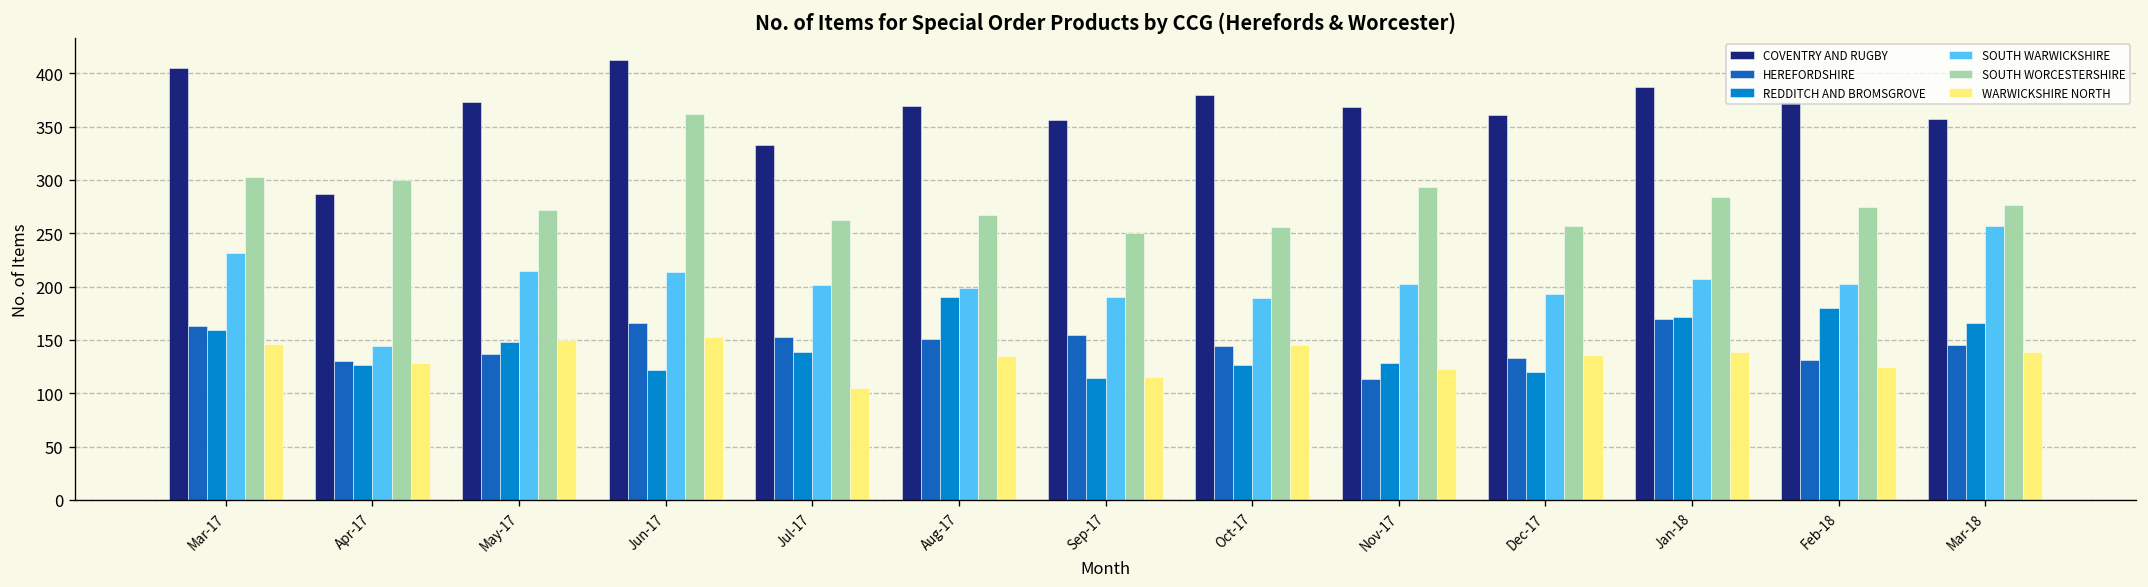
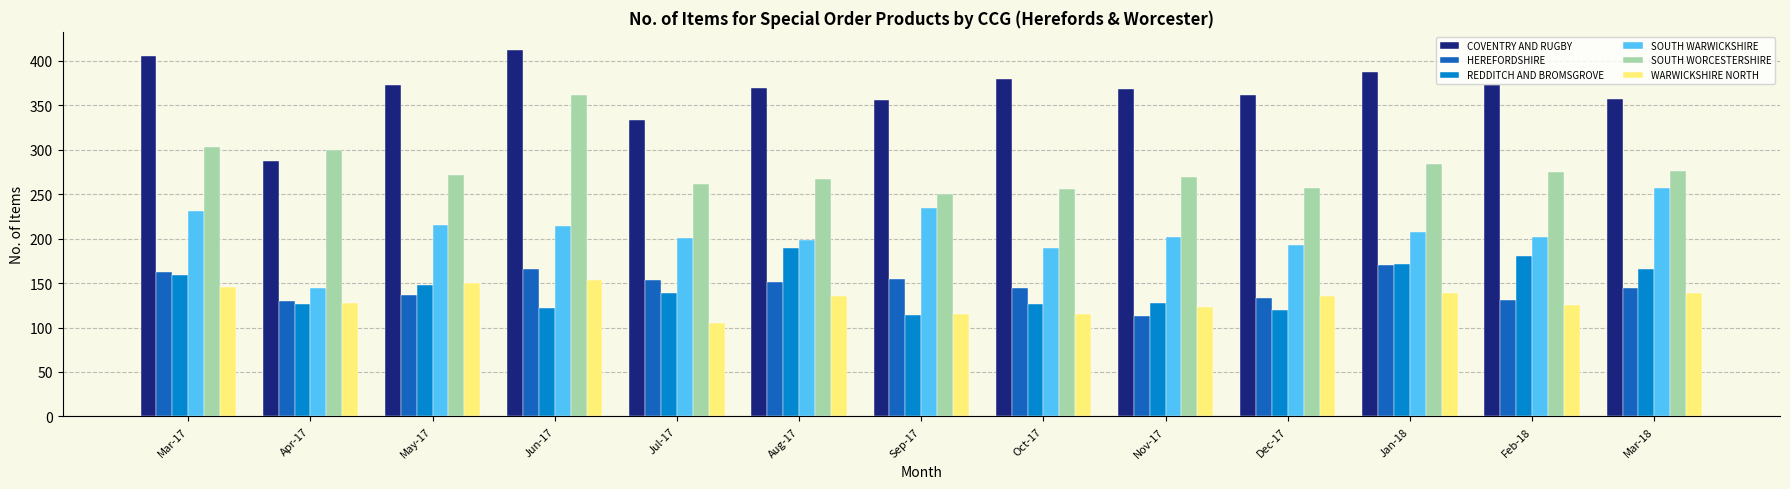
SOUTH WARWICKSHIRE, Sep-17: 190 -> 240
WARWICKSHIRE NORTH, Oct-17: 150 -> 120
SOUTH WORCESTERSHIRE, Nov-17: 290 -> 270
